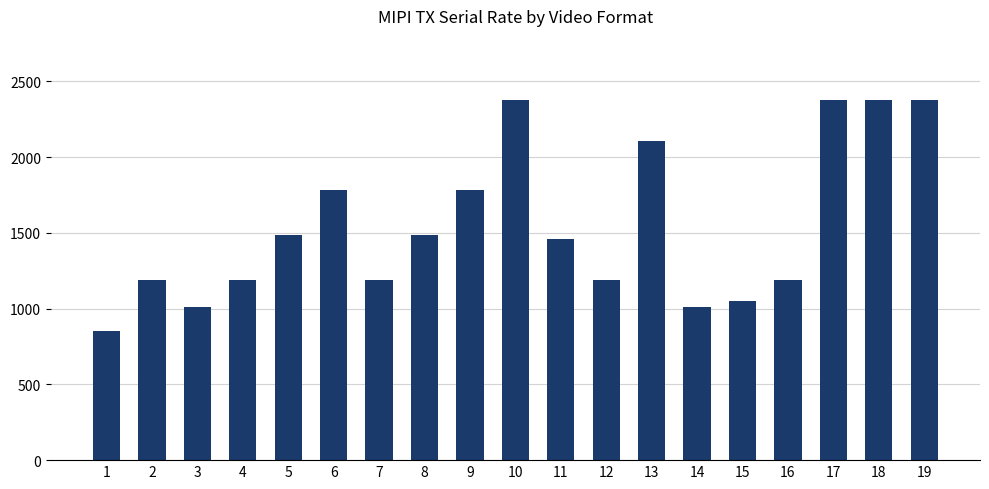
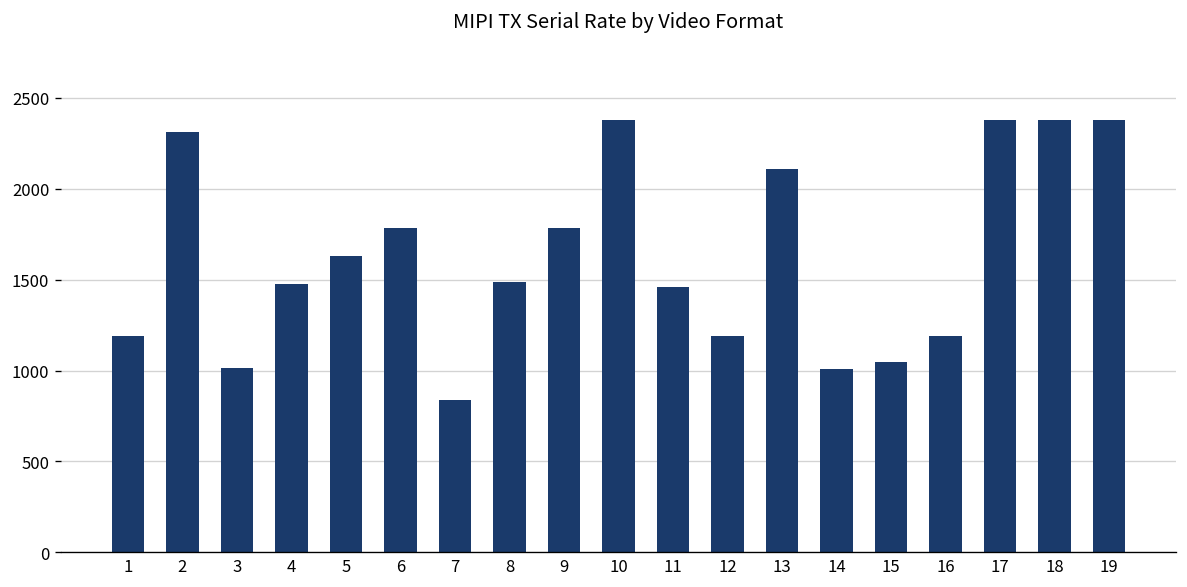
1: 850 -> 1190
2: 1190 -> 2310
4: 1190 -> 1480
5: 1490 -> 1630
7: 1190 -> 840
